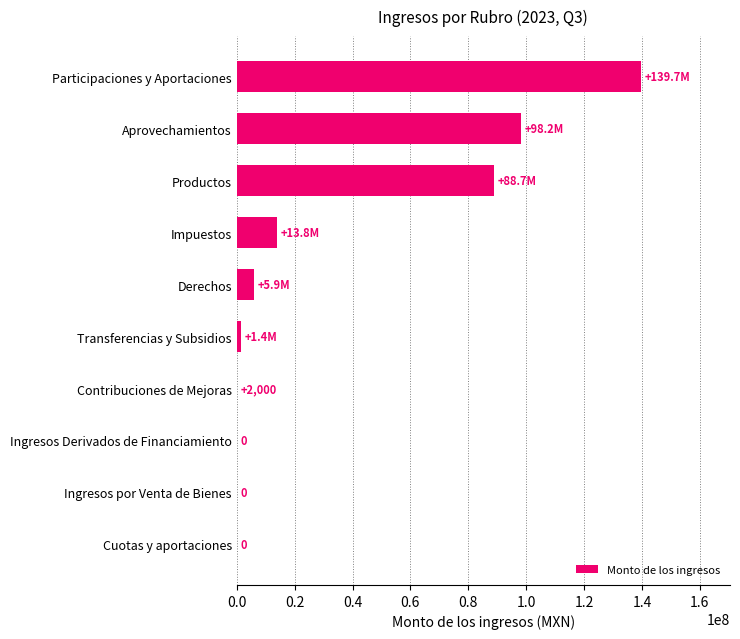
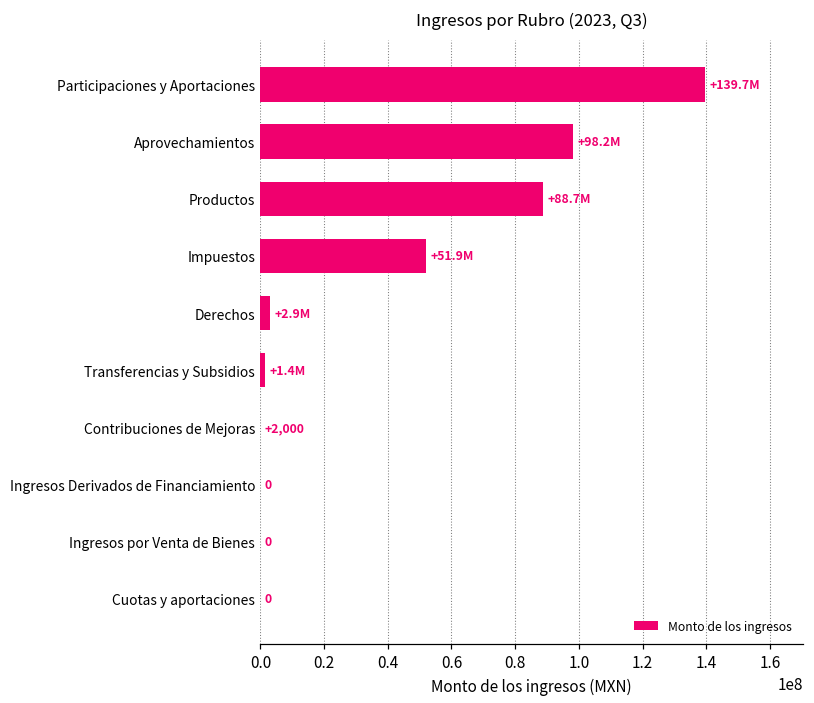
Impuestos: +13.8M -> +51.9M
Derechos: +5.9M -> +2.9M
